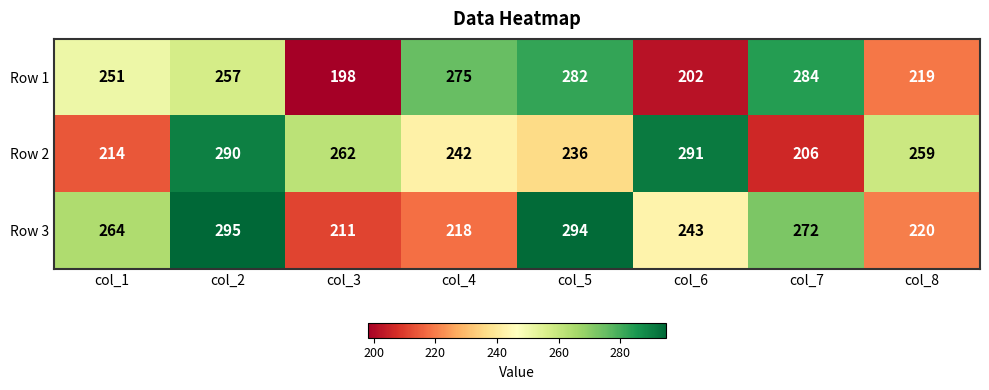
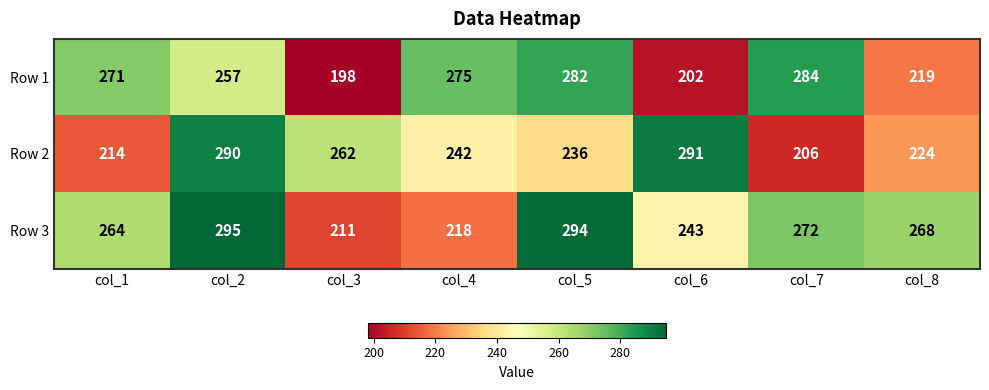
Row 1, col_1: 251 -> 271
Row 2, col_8: 259 -> 224
Row 3, col_8: 220 -> 268
